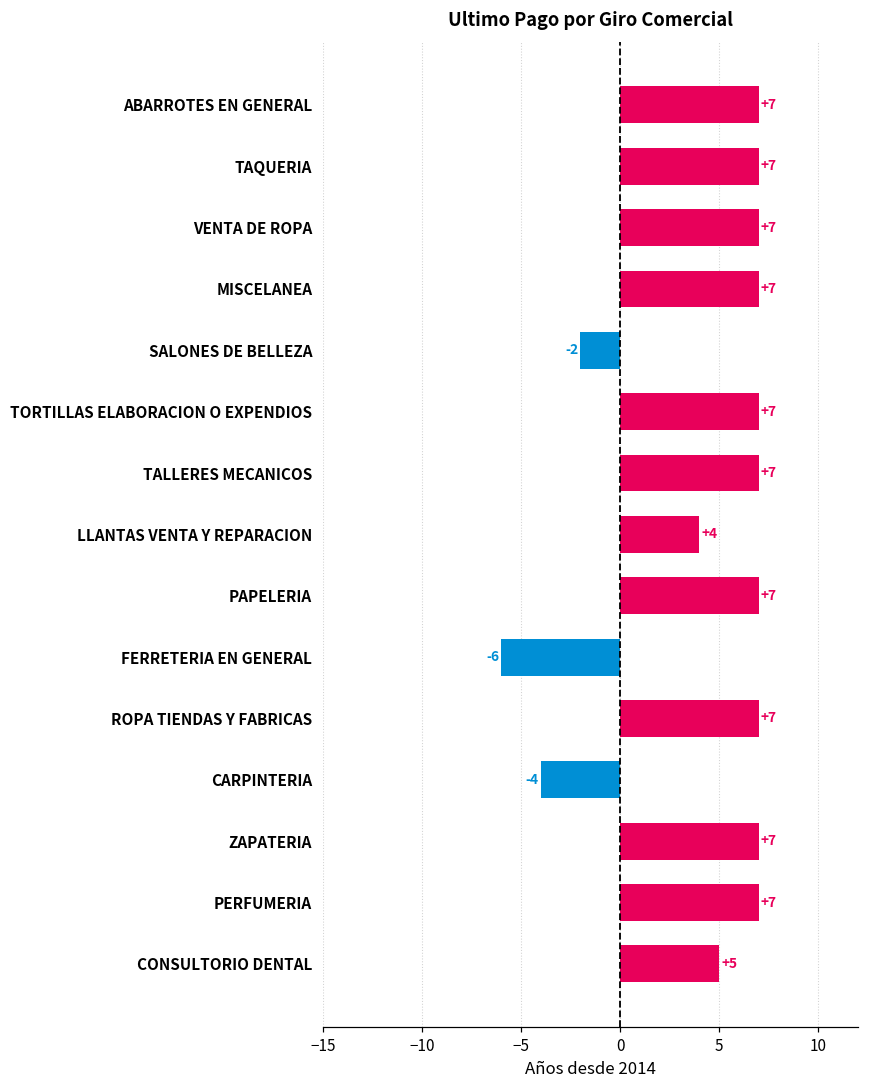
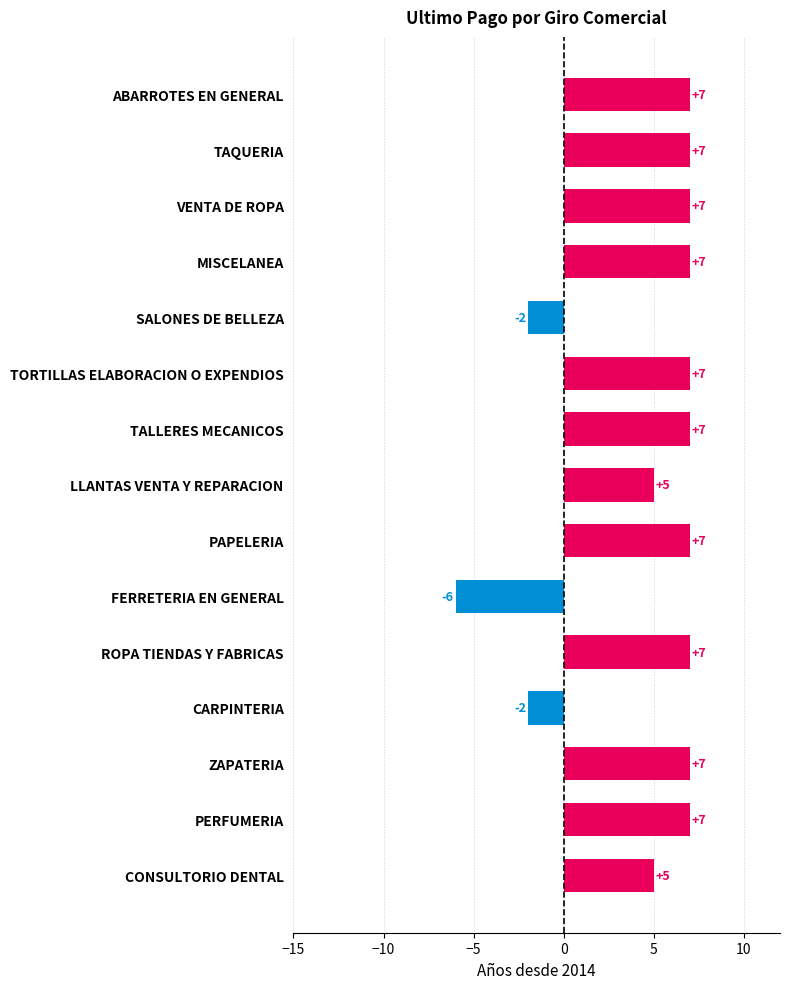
LLANTAS VENTA Y REPARACION: +4 -> +5
CARPINTERIA: -4 -> -2
